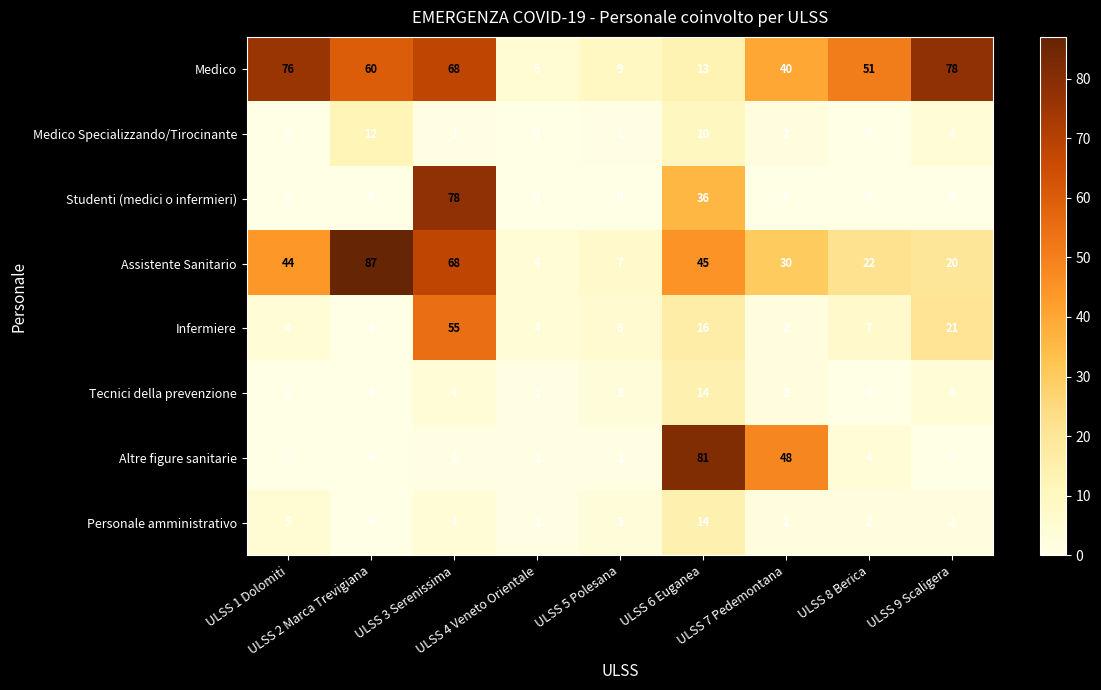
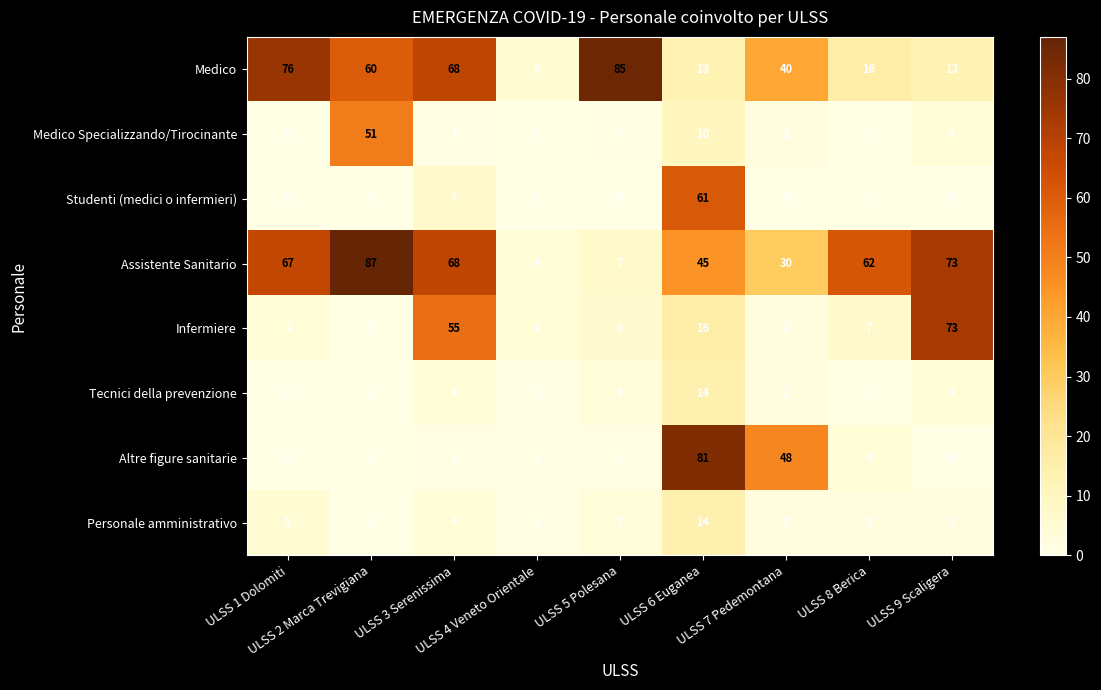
Medico, ULSS 5 Polesana: 9 -> 85
Medico, ULSS 8 Berica: 51 -> 16
Medico, ULSS 9 Scaligera: 78 -> 13
Medico Specializzando/Tirocinante, ULSS 2 Marca Trevigiana: 12 -> 51
Studenti (medici o infermieri), ULSS 3 Serenissima: 78 -> 7
Studenti (medici o infermieri), ULSS 6 Euganea: 36 -> 61
Assistente Sanitario, ULSS 1 Dolomiti: 44 -> 67
Assistente Sanitario, ULSS 8 Berica: 22 -> 62
Assistente Sanitario, ULSS 9 Scaligera: 20 -> 73
Infermiere, ULSS 9 Scaligera: 21 -> 73
